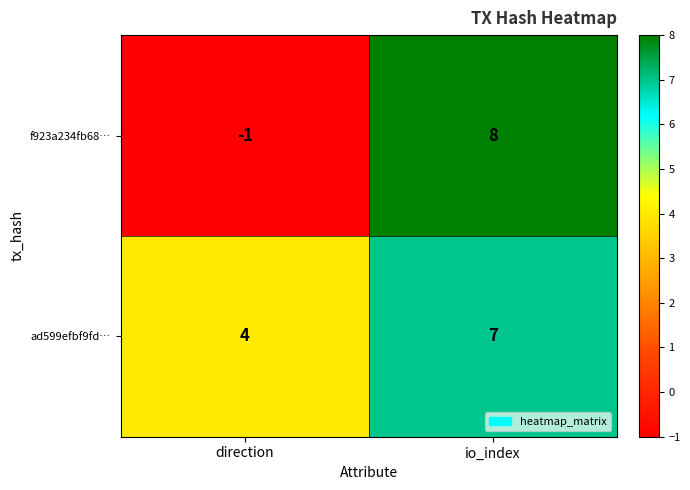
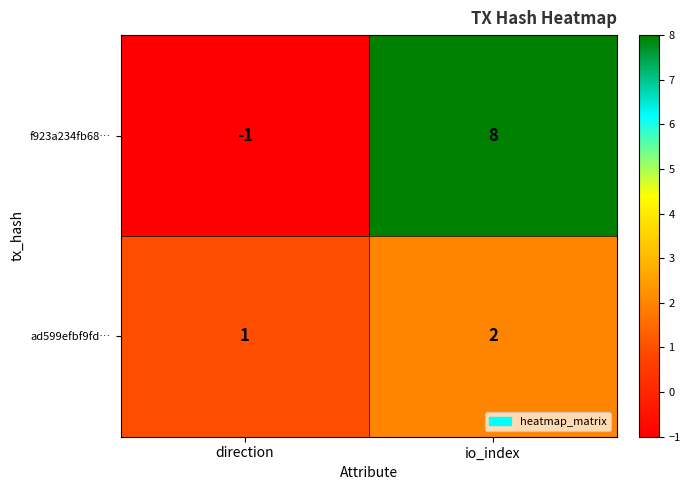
ad599efbf9fd…, direction: 4 -> 1
ad599efbf9fd…, io_index: 7 -> 2
